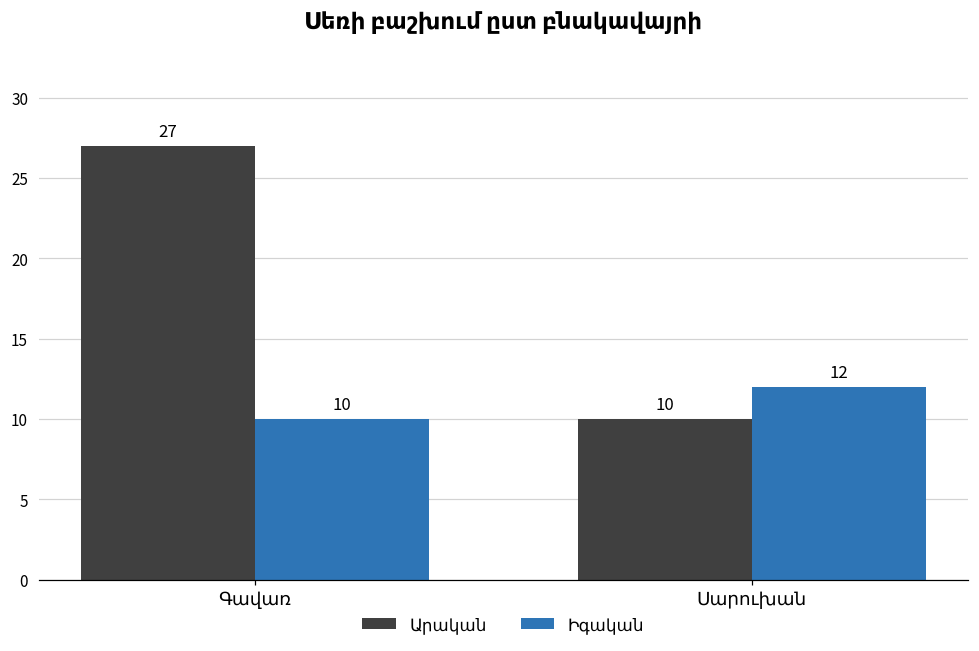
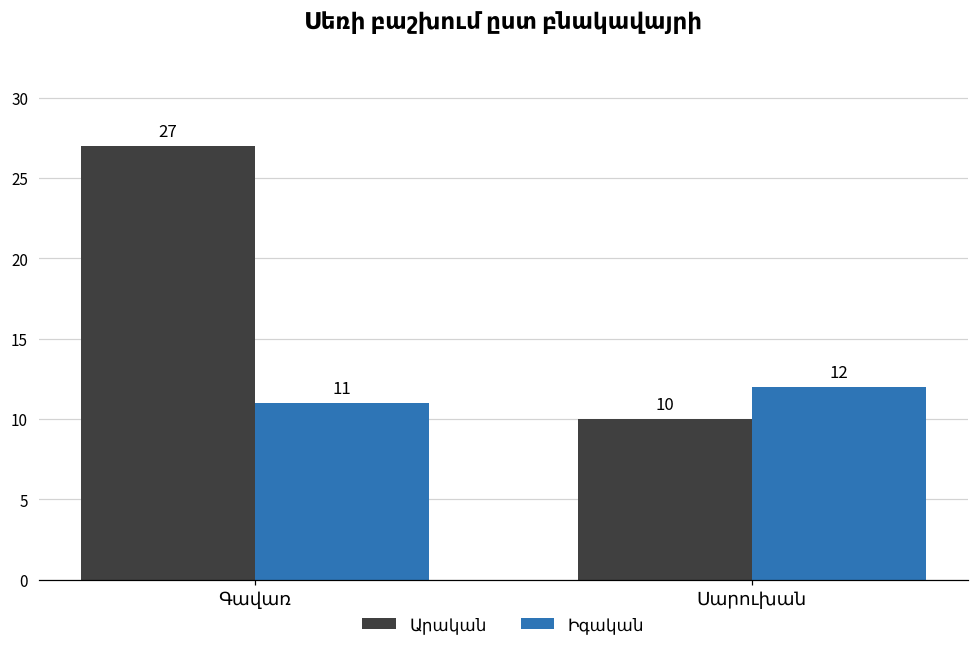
Իգական, Գավառ: 10 -> 11
